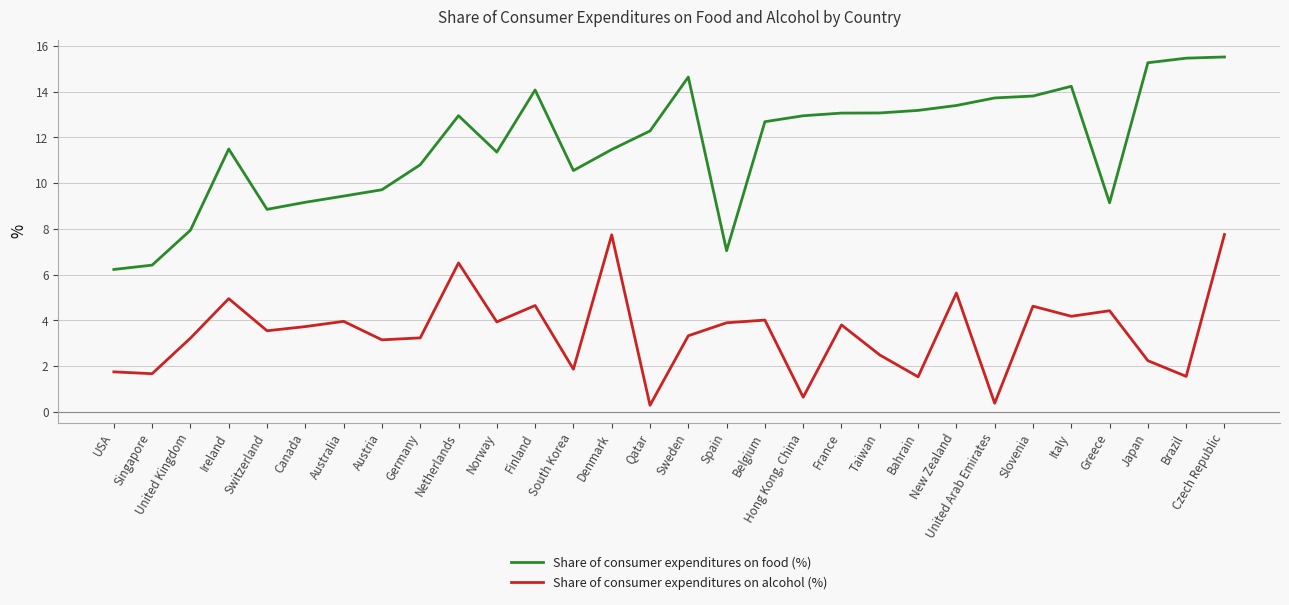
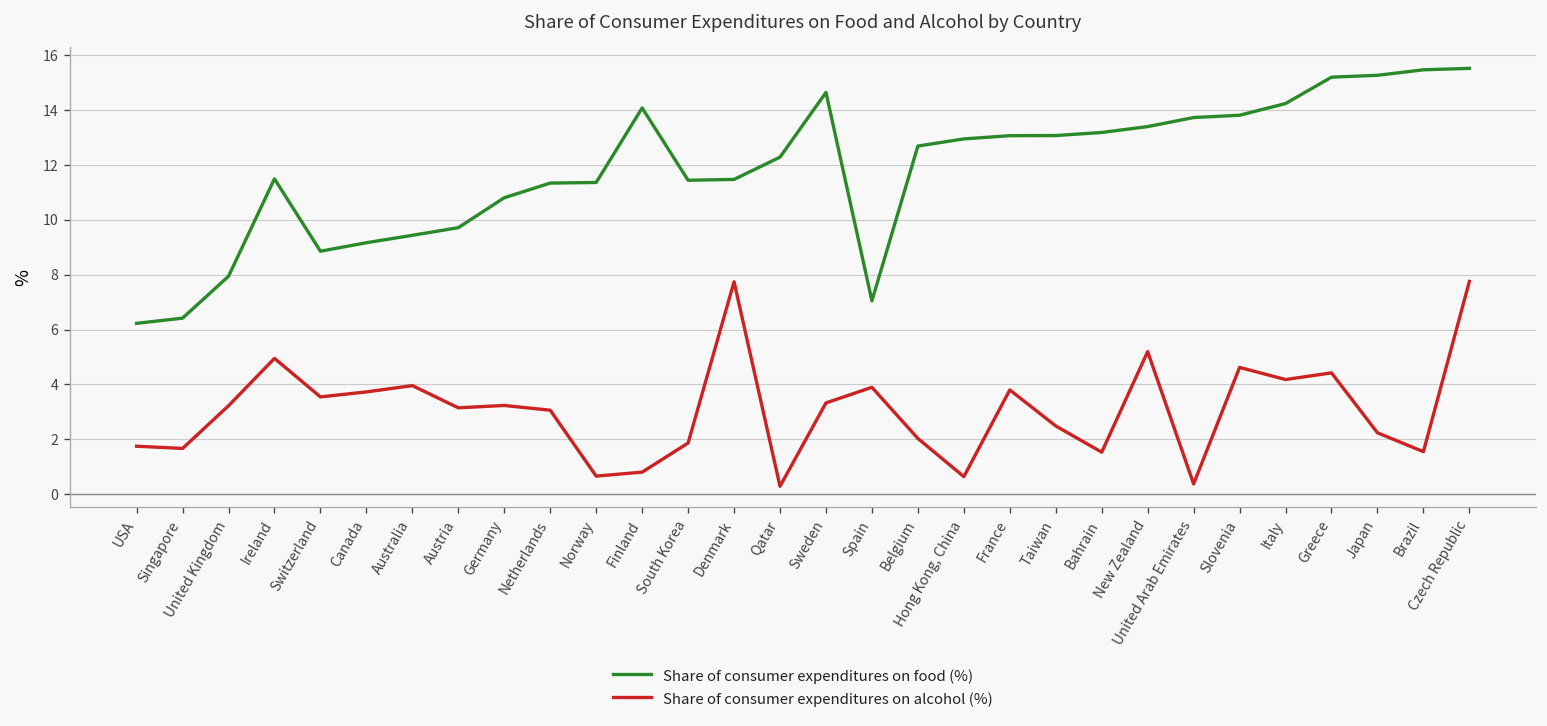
Share of consumer expenditures on food (%), Netherlands: 13.0 -> 11.3
Share of consumer expenditures on alcohol (%), Netherlands: 6.5 -> 3.1
Share of consumer expenditures on alcohol (%), Norway: 3.9 -> 0.7
Share of consumer expenditures on alcohol (%), Finland: 4.7 -> 0.8
Share of consumer expenditures on food (%), South Korea: 10.6 -> 11.4
Share of consumer expenditures on alcohol (%), Belgium: 4.0 -> 2.0
Share of consumer expenditures on food (%), Greece: 9.1 -> 15.2
